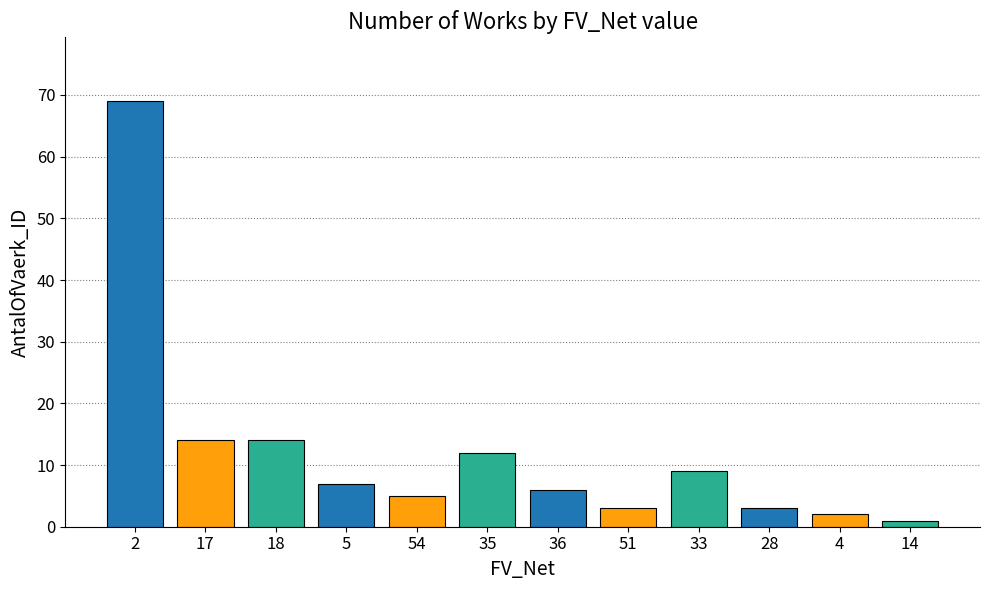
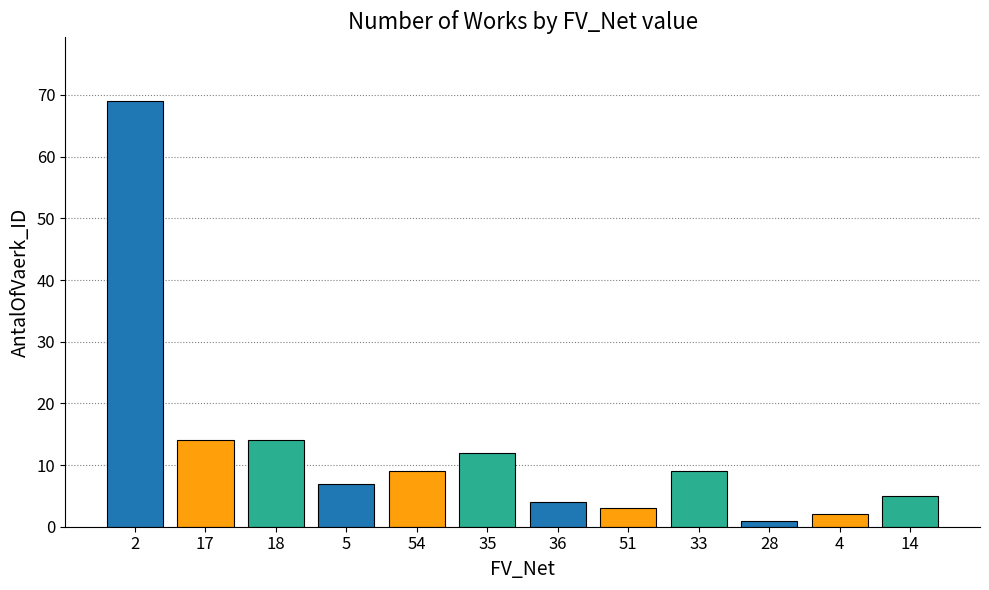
54: 5 -> 9
36: 6 -> 4
28: 3 -> 1
14: 1 -> 5
